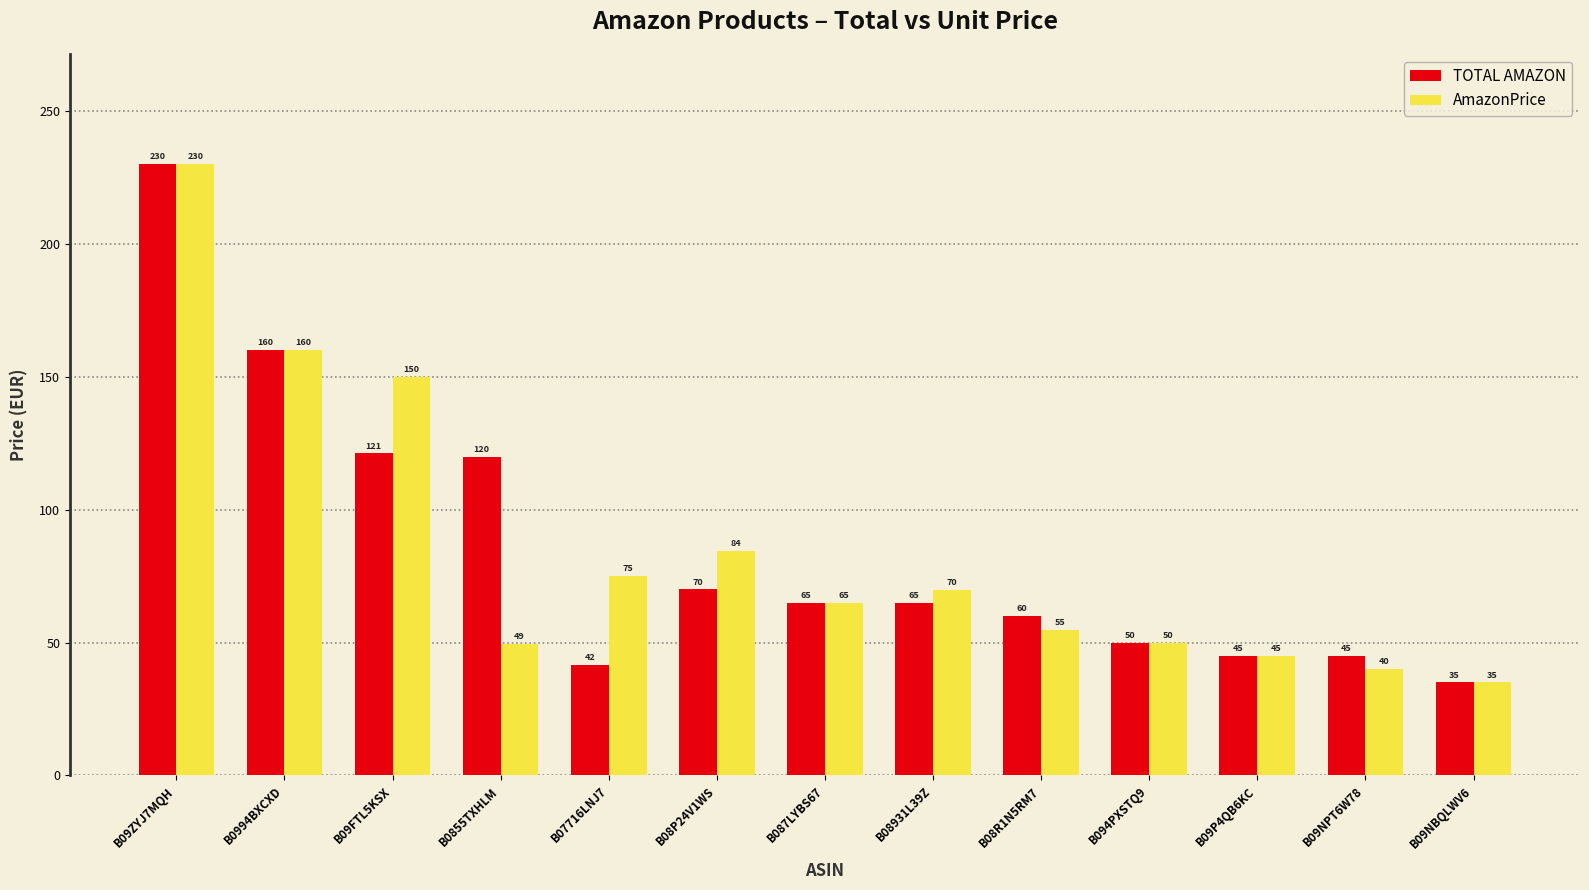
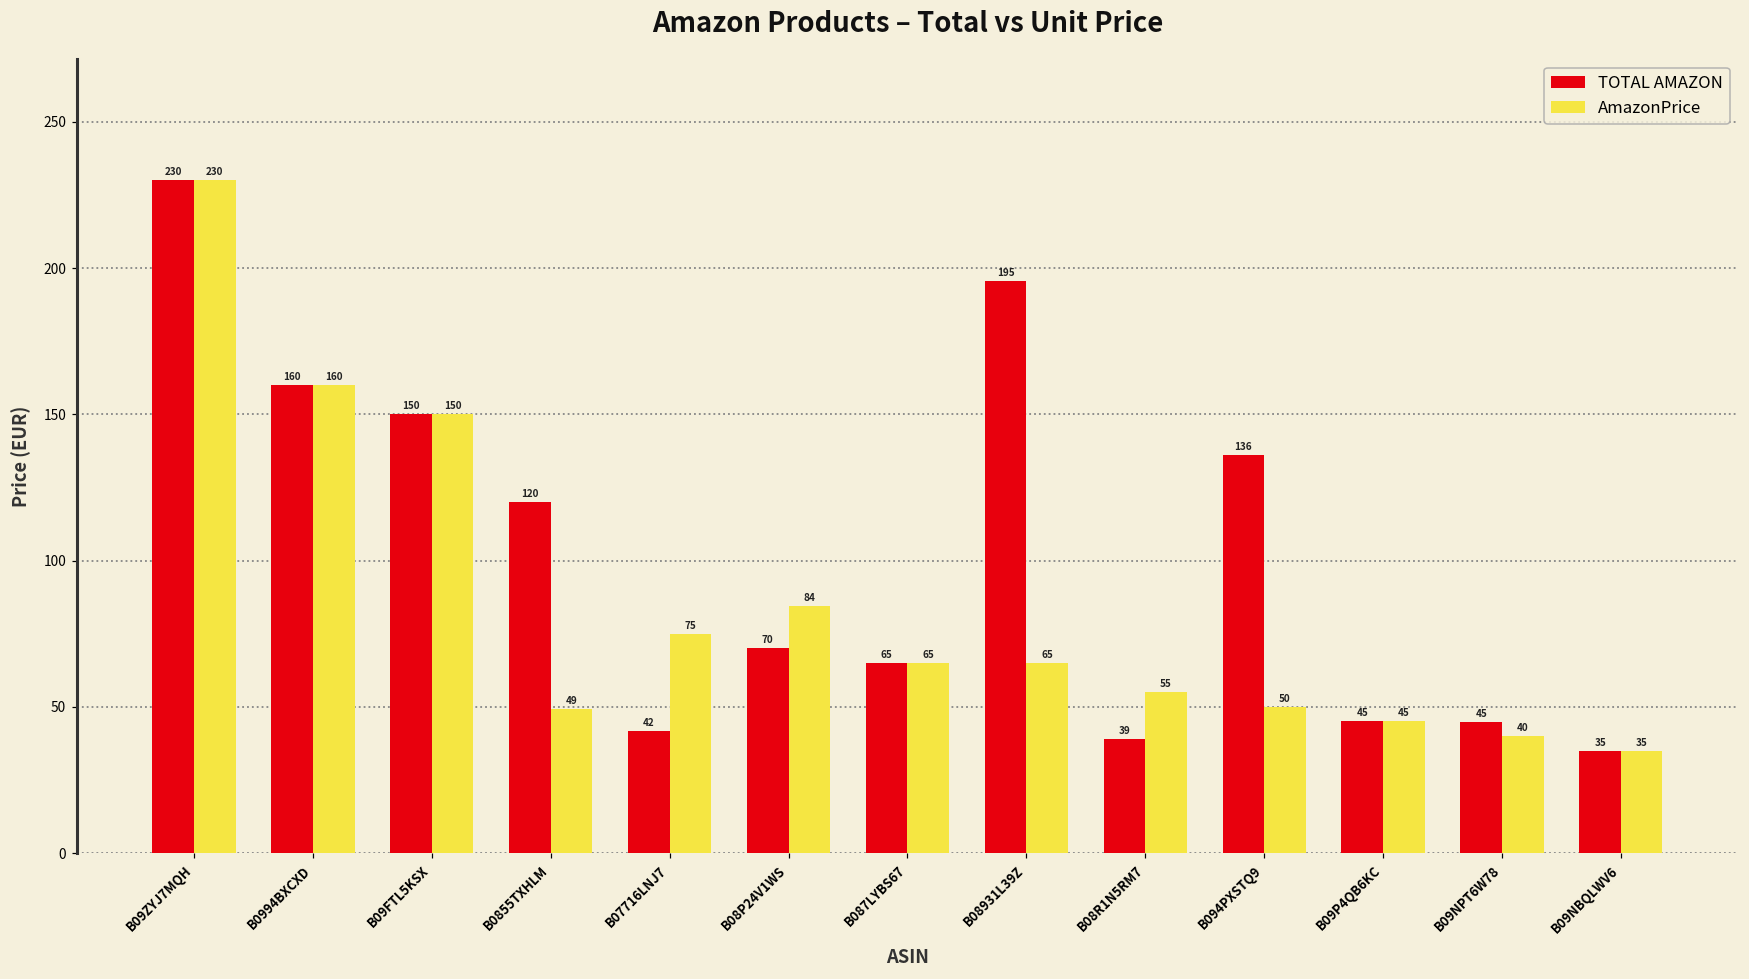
TOTAL AMAZON, B09FTL5KSX: 121 -> 150
TOTAL AMAZON, B08931L39Z: 65 -> 195
AmazonPrice, B08931L39Z: 70 -> 65
TOTAL AMAZON, B08R1N5RM7: 60 -> 39
TOTAL AMAZON, B094PXSTQ9: 50 -> 136
